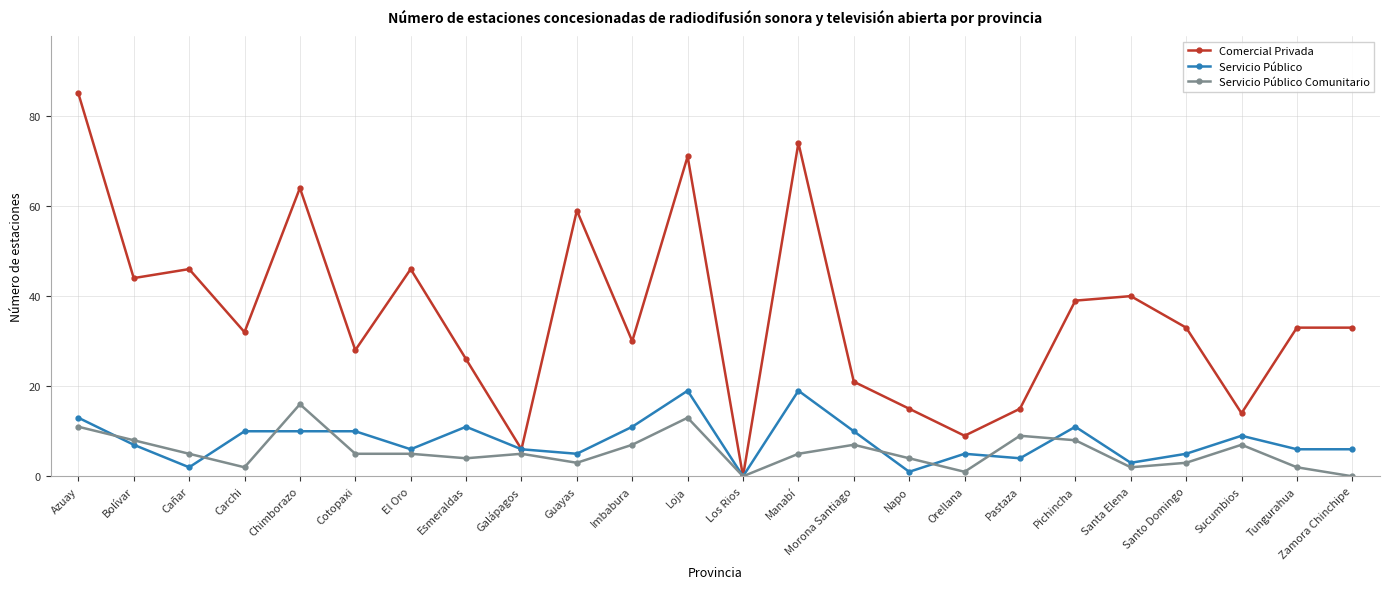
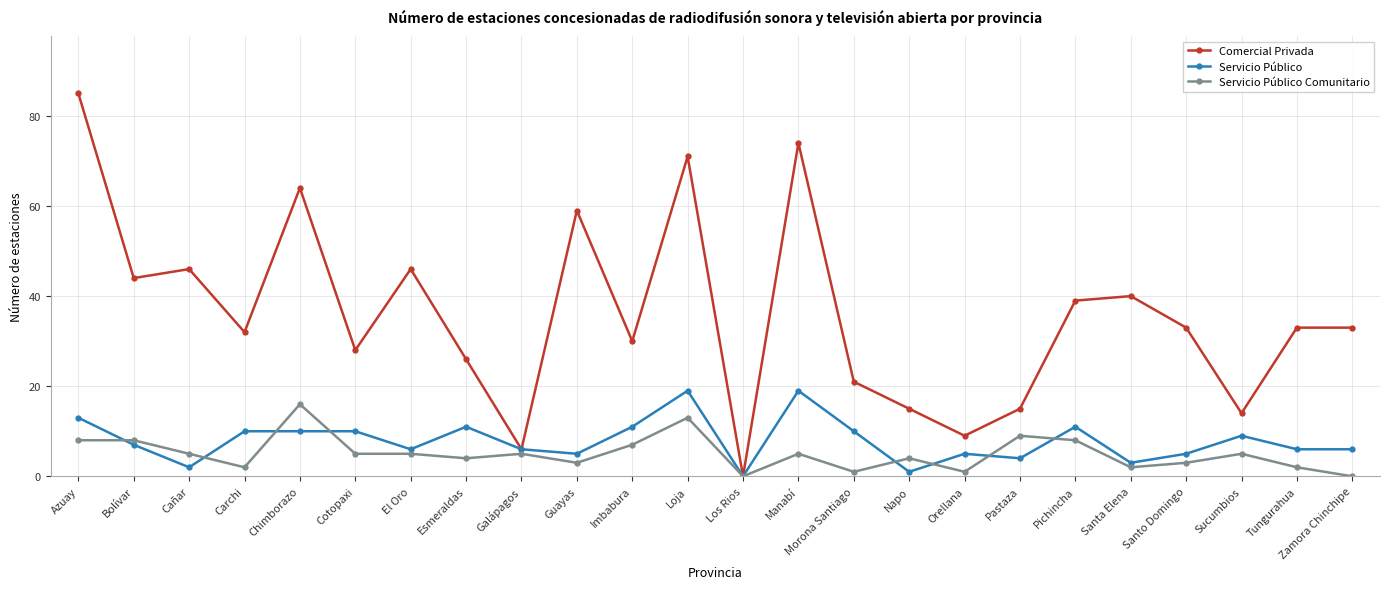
Servicio Público Comunitario, Azuay: 11 -> 8
Servicio Público Comunitario, Morona Santiago: 7 -> 1
Servicio Público Comunitario, Sucumbios: 7 -> 5
